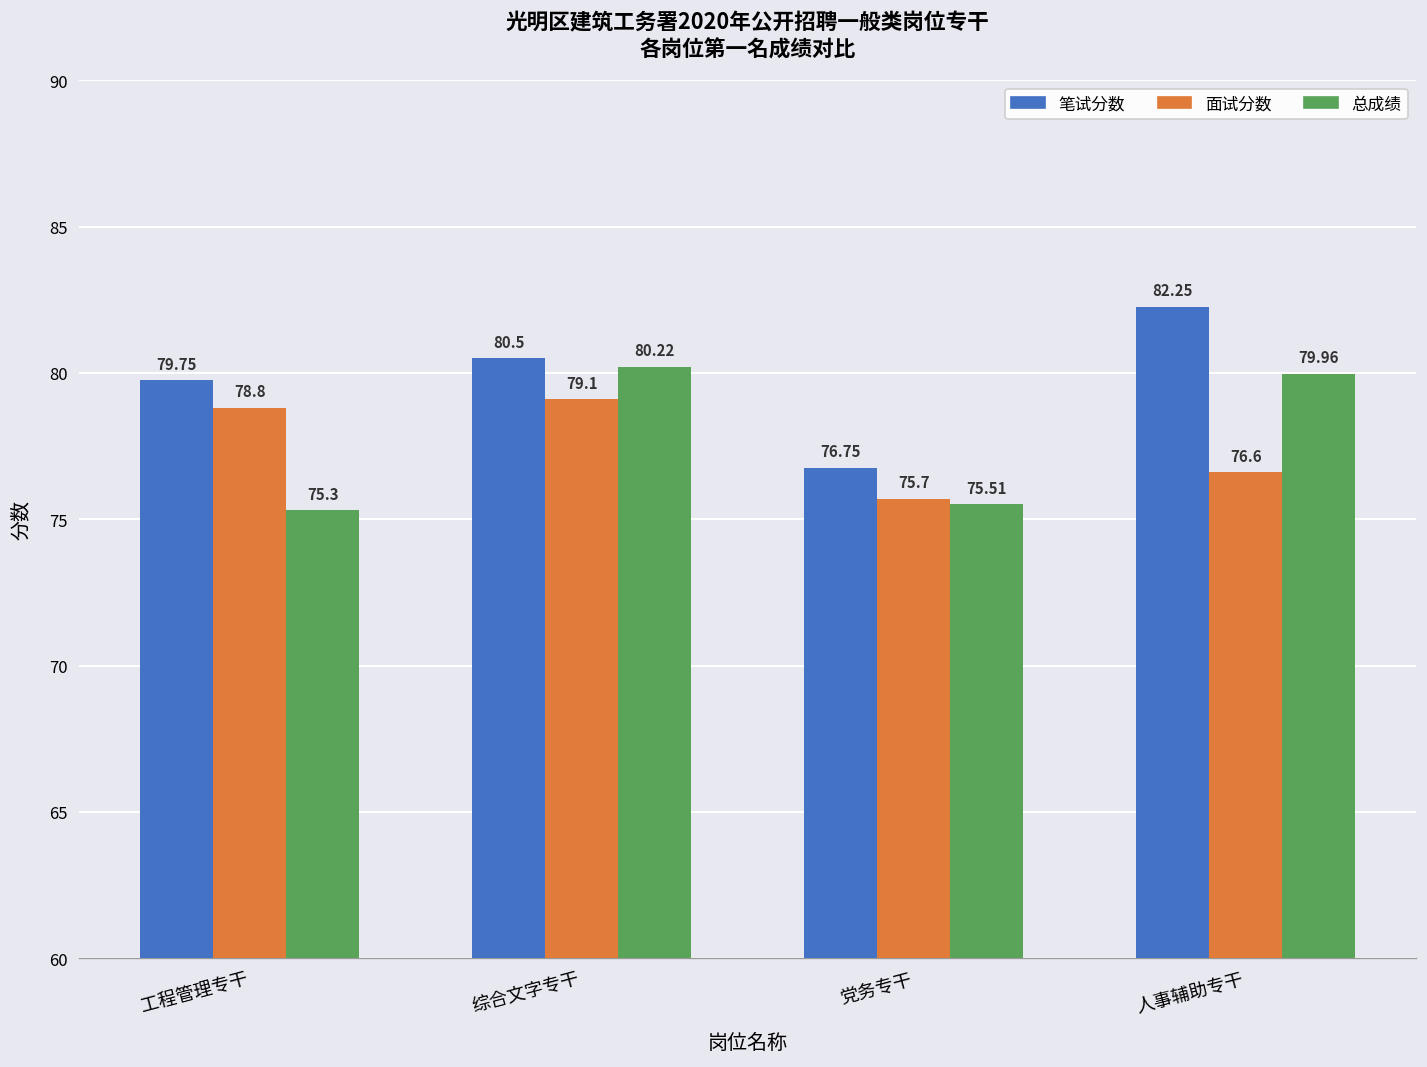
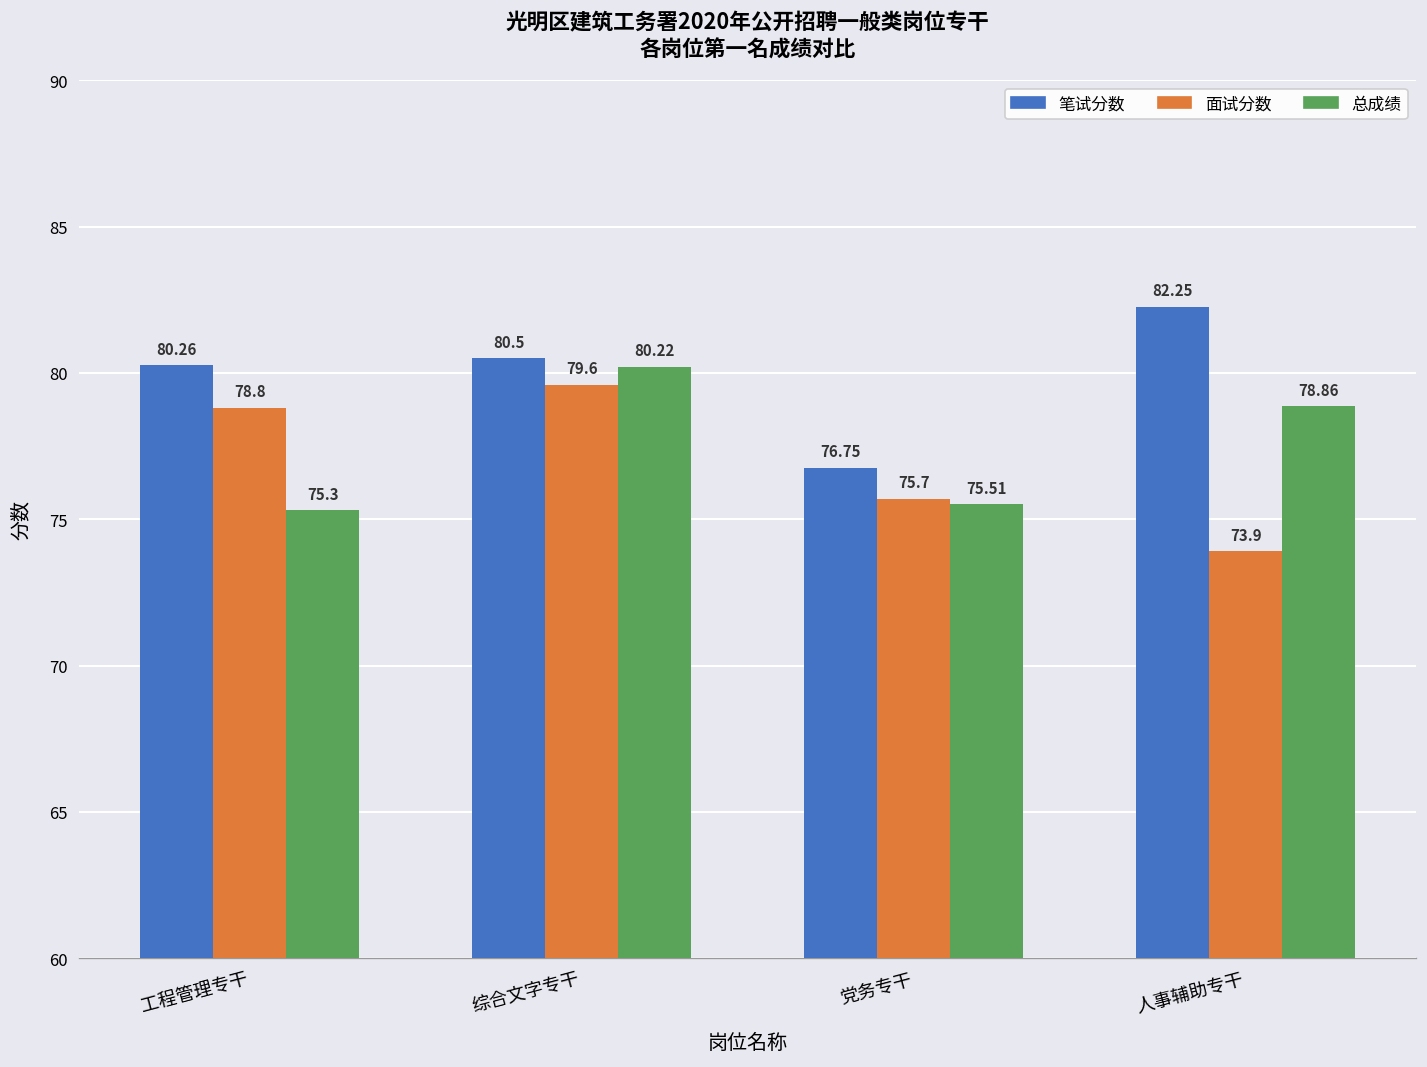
笔试分数, 工程管理专干: 79.75 -> 80.26
面试分数, 综合文字专干: 79.1 -> 79.6
面试分数, 人事辅助专干: 76.6 -> 73.9
总成绩, 人事辅助专干: 79.96 -> 78.86
